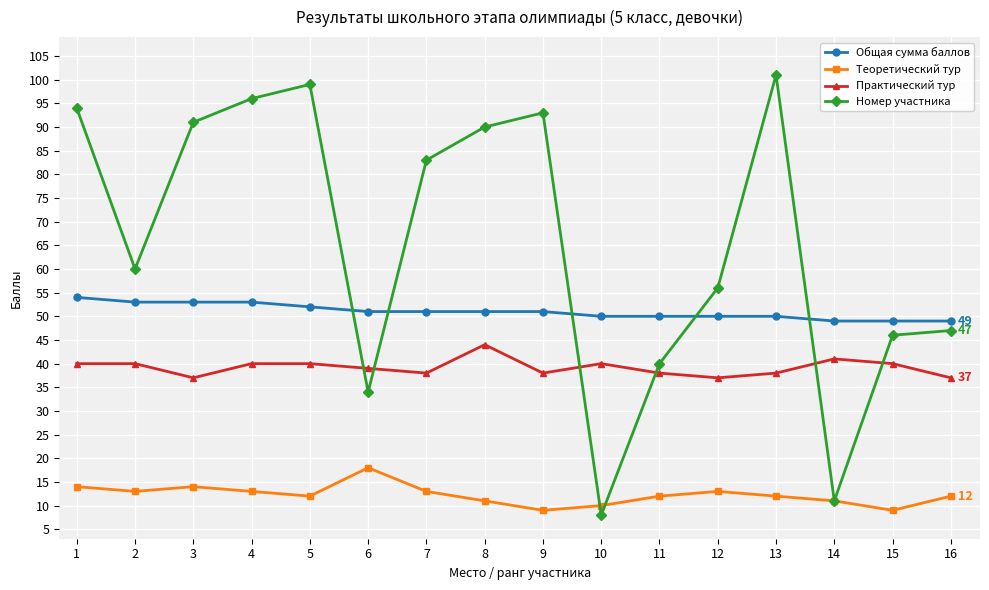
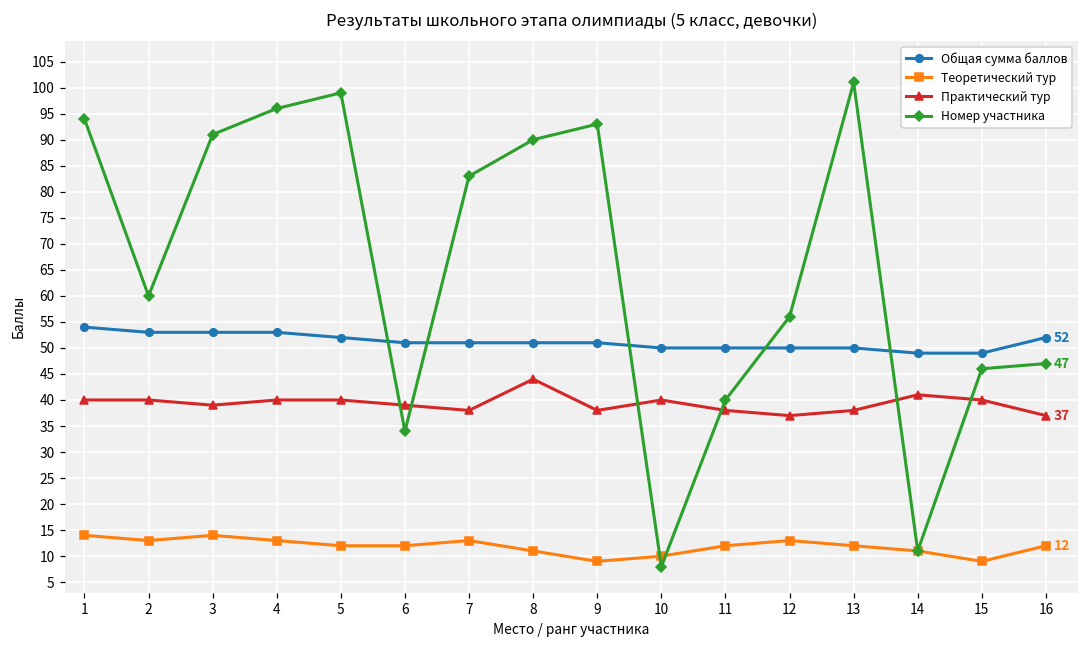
Практический тур, 3: 37 -> 39
Теоретический тур, 6: 18 -> 12
Общая сумма баллов, 16: 49 -> 52
